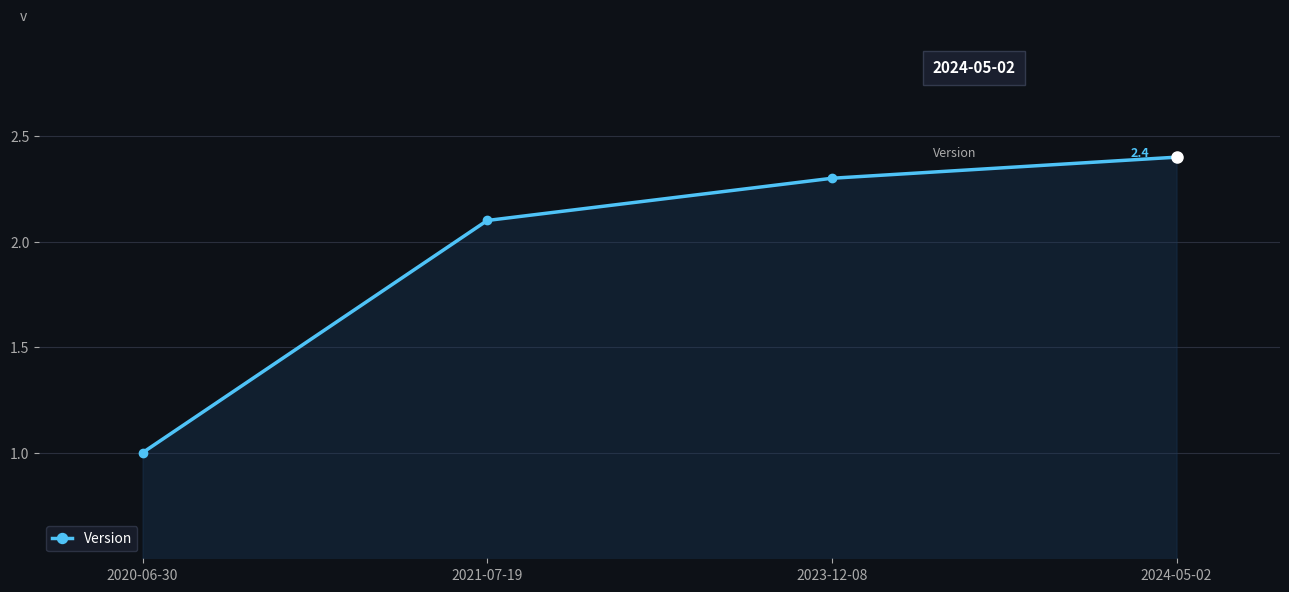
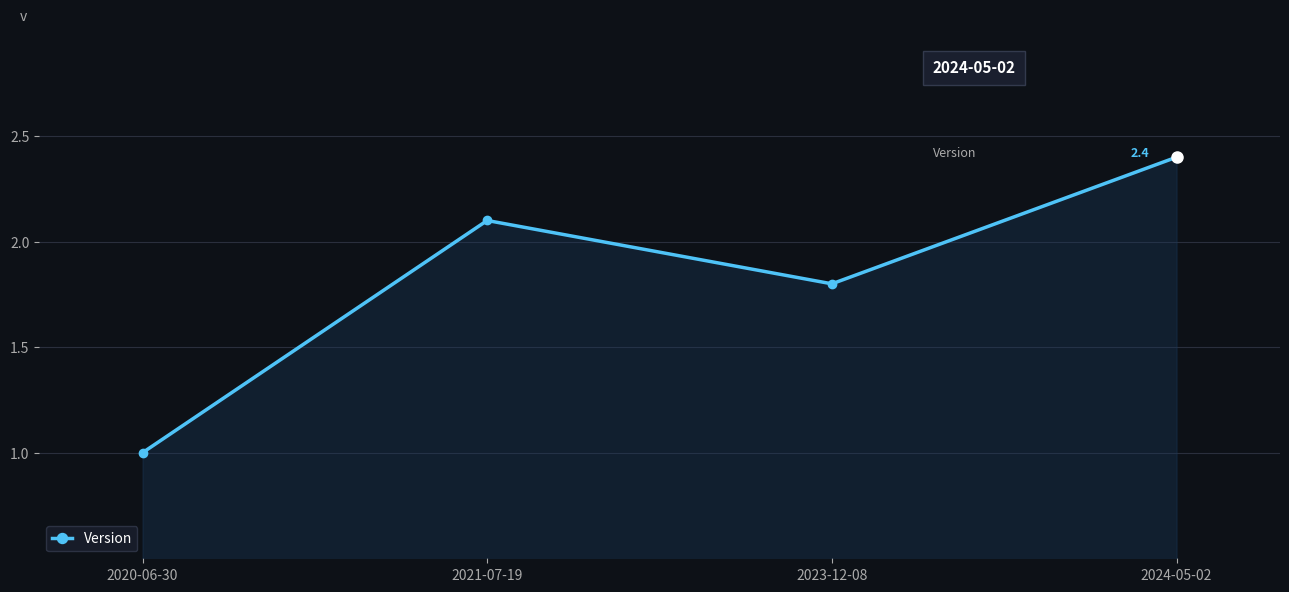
Version, 2023-12-08: 2.3 -> 1.8
